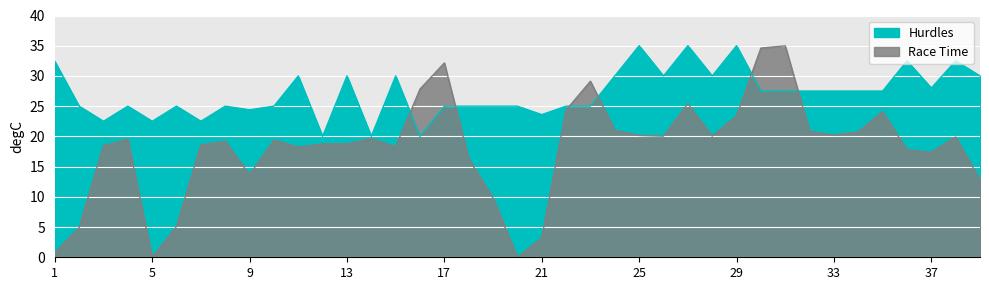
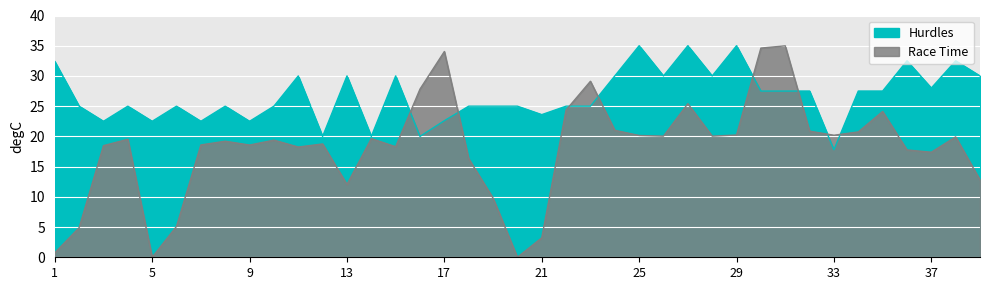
Hurdles, 9: 24 -> 23
Race Time, 9: 14 -> 19
Race Time, 13: 19 -> 12
Hurdles, 17: 25 -> 23
Race Time, 17: 32 -> 34
Race Time, 29: 23 -> 20
Hurdles, 33: 28 -> 18
